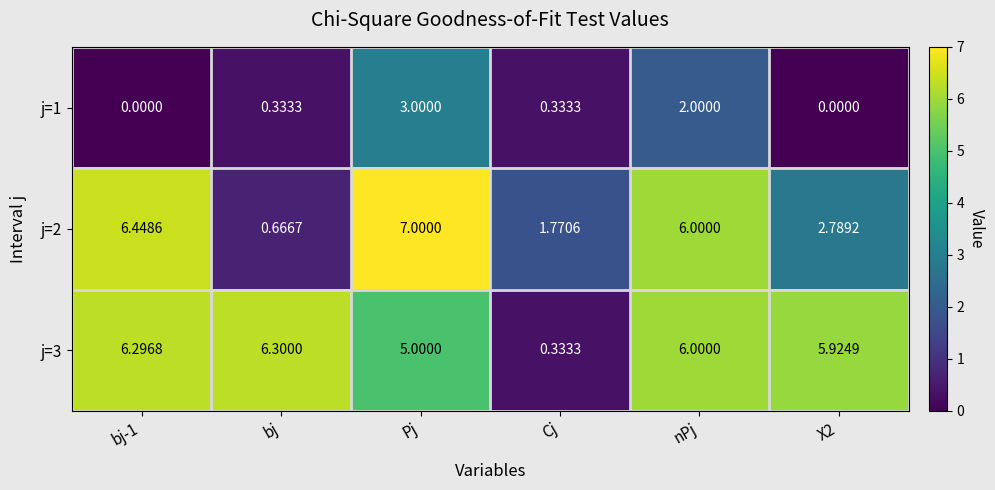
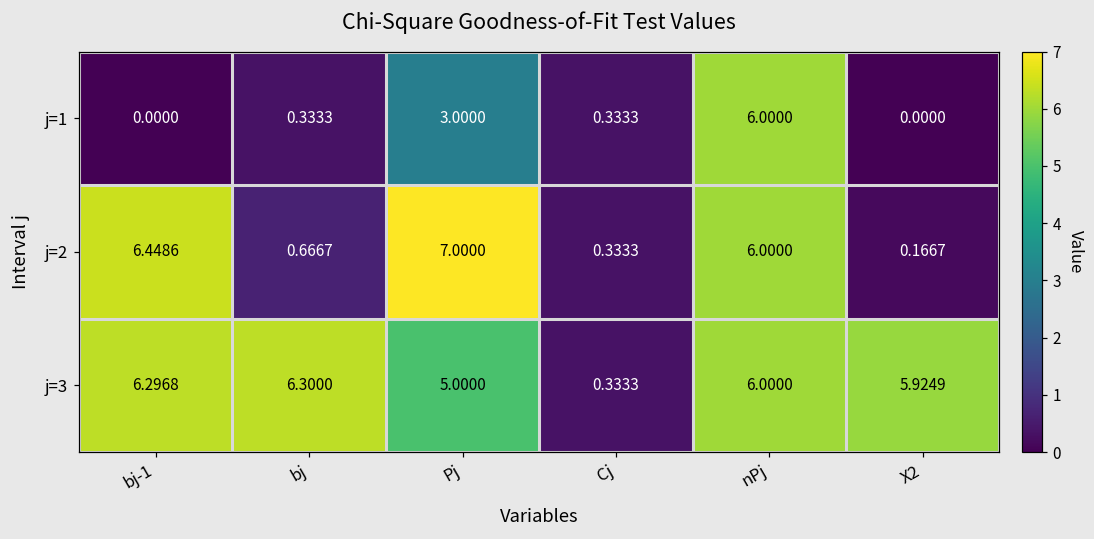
j=1, nPj: 2.0000 -> 6.0000
j=2, Cj: 1.7706 -> 0.3333
j=2, X2: 2.7892 -> 0.1667
